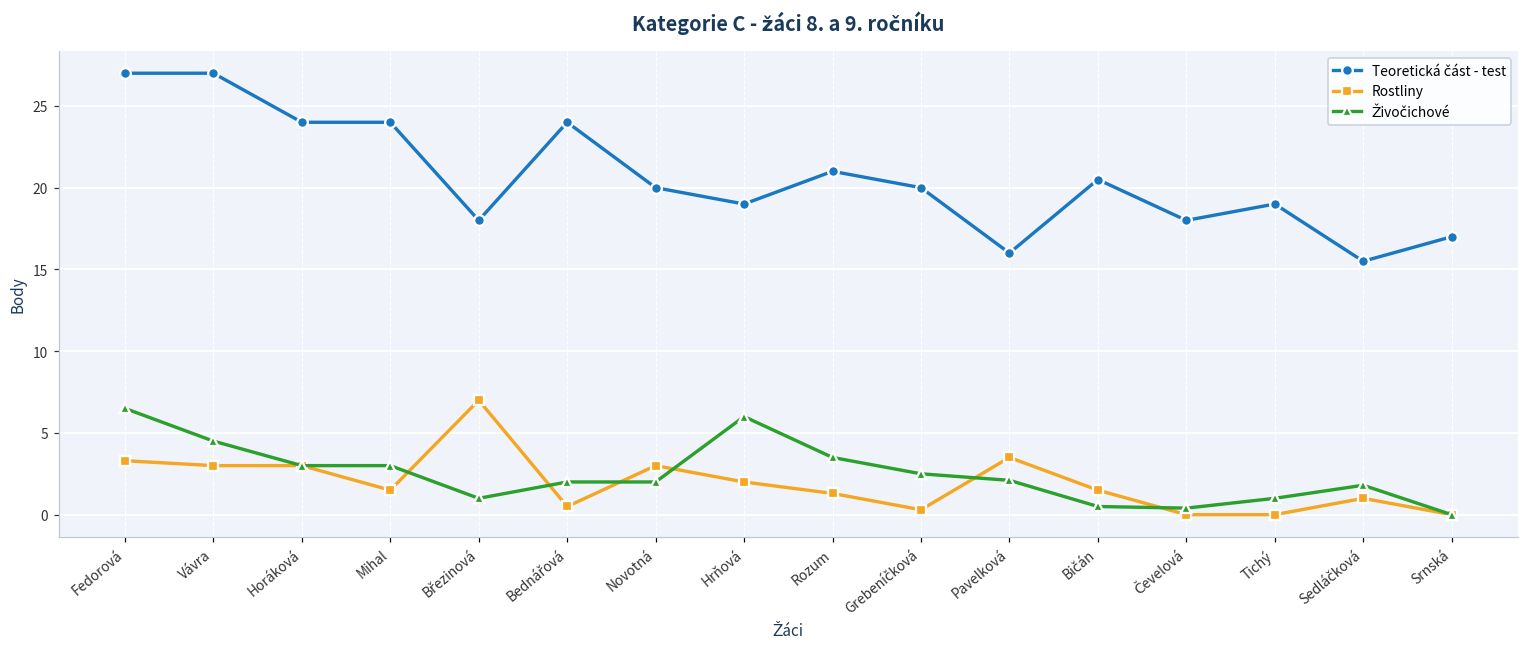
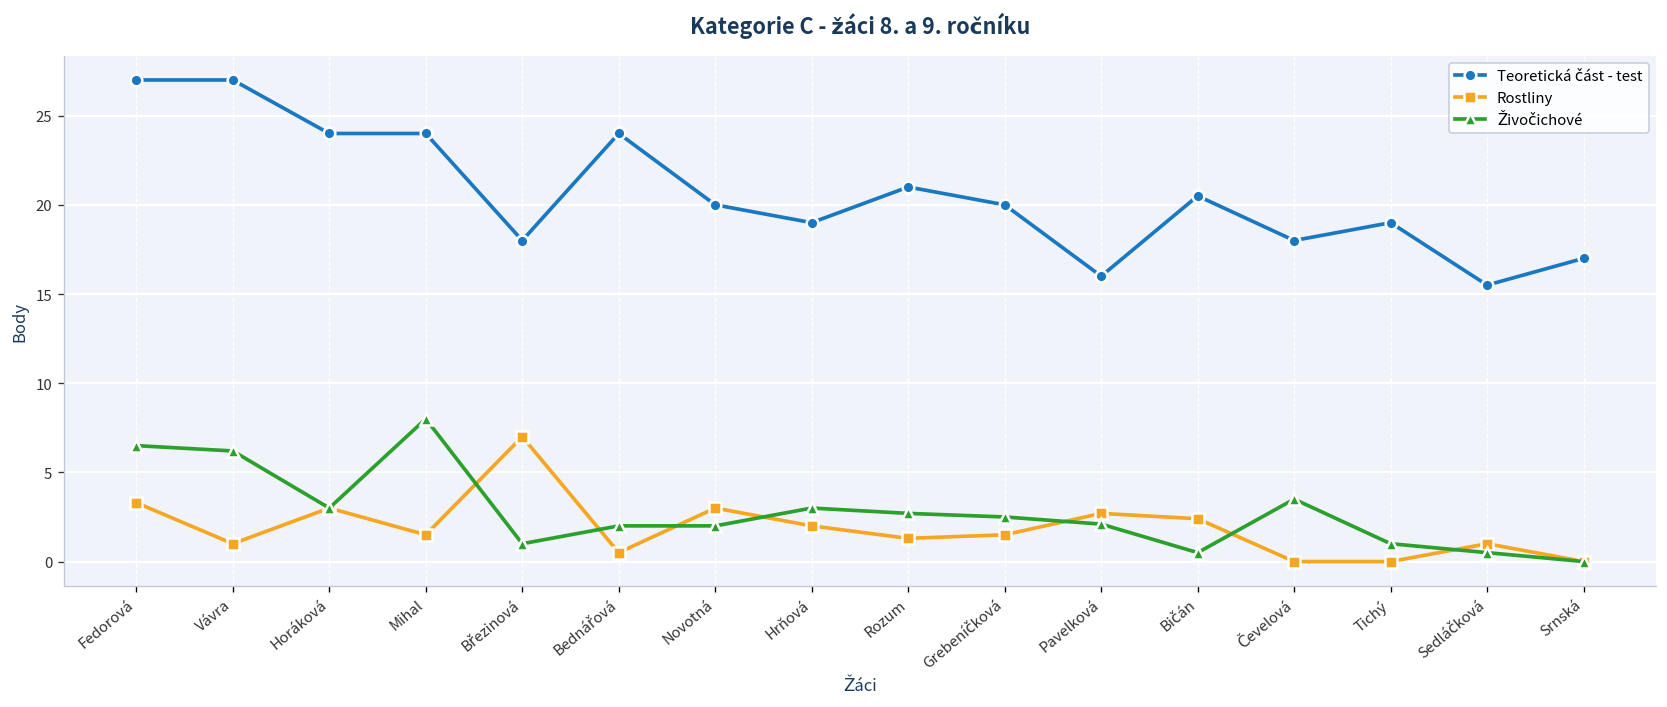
Rostliny, Vávra: 3 -> 1
Živočichové, Vávra: 4.5 -> 6.2
Živočichové, Mihal: 3 -> 8
Živočichové, Hrňová: 6 -> 3
Živočichové, Rozum: 3.5 -> 2.7
Rostliny, Grebeníčková: 0.3 -> 1.5
Rostliny, Pavelková: 3.5 -> 2.7
Rostliny, Bičán: 1.5 -> 2.4
Živočichové, Čevelová: 0.4 -> 3.5
Živočichové, Sedláčková: 1.8 -> 0.5
